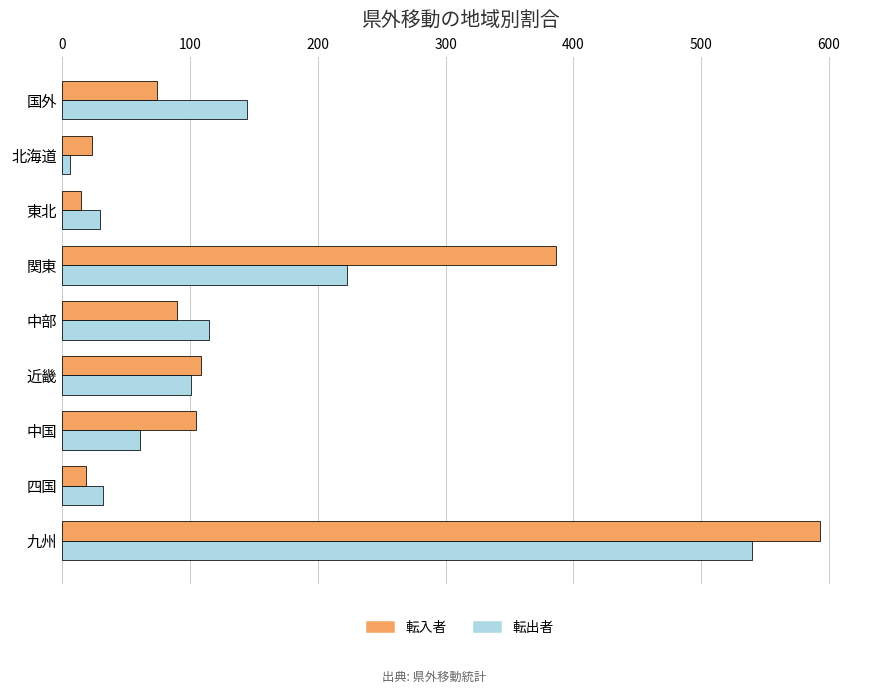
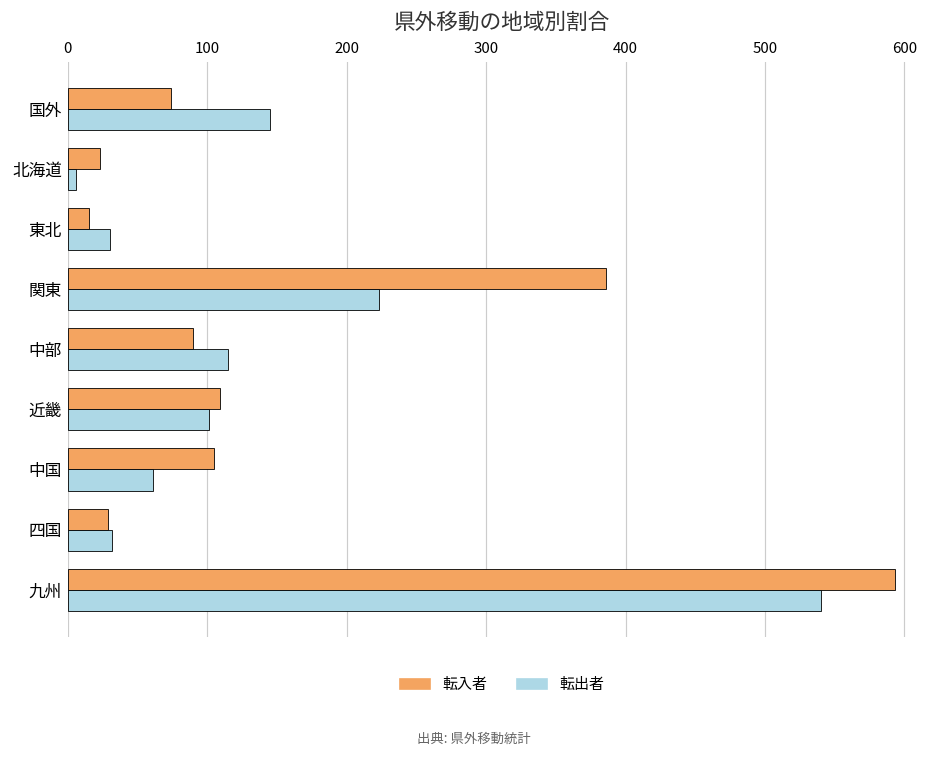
転入者, 四国: 19 -> 29
